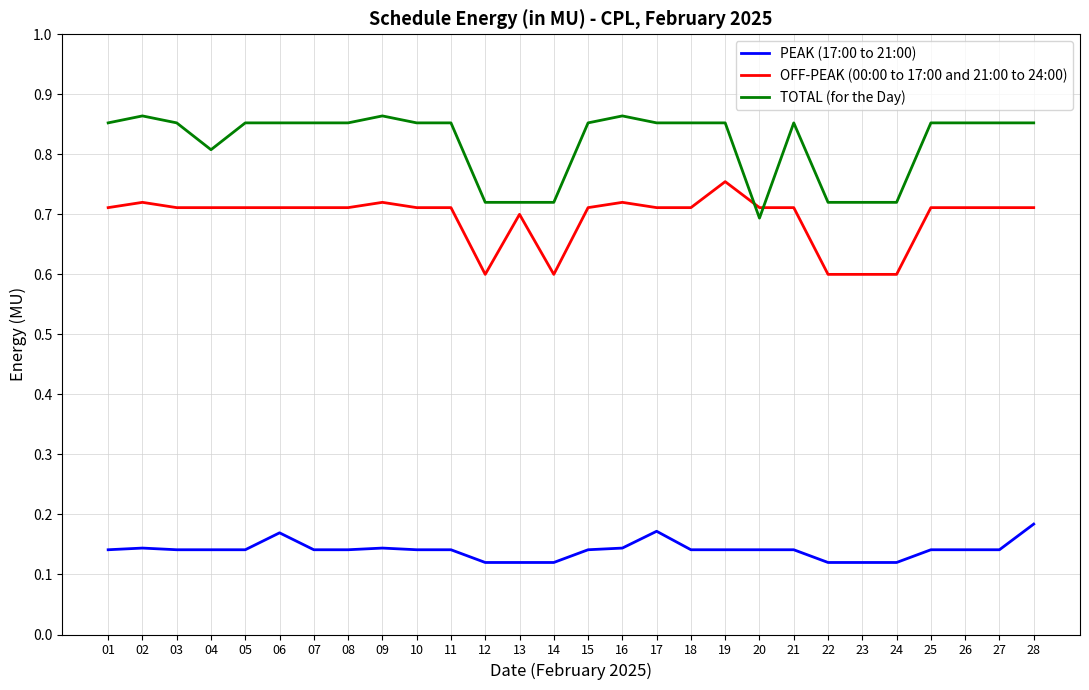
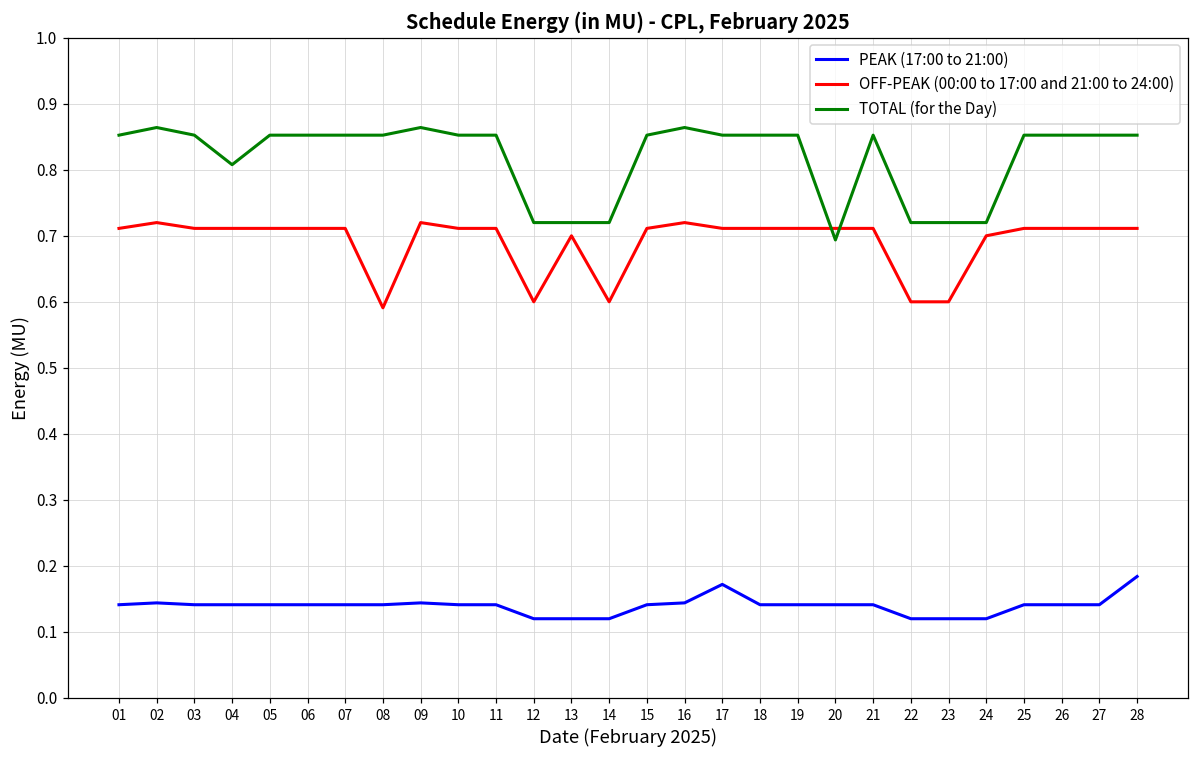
PEAK (17:00 to 21:00), 06: 0.17 -> 0.14
OFF-PEAK (00:00 to 17:00 and 21:00 to 24:00), 08: 0.71 -> 0.59
OFF-PEAK (00:00 to 17:00 and 21:00 to 24:00), 19: 0.75 -> 0.71
OFF-PEAK (00:00 to 17:00 and 21:00 to 24:00), 24: 0.6 -> 0.7
